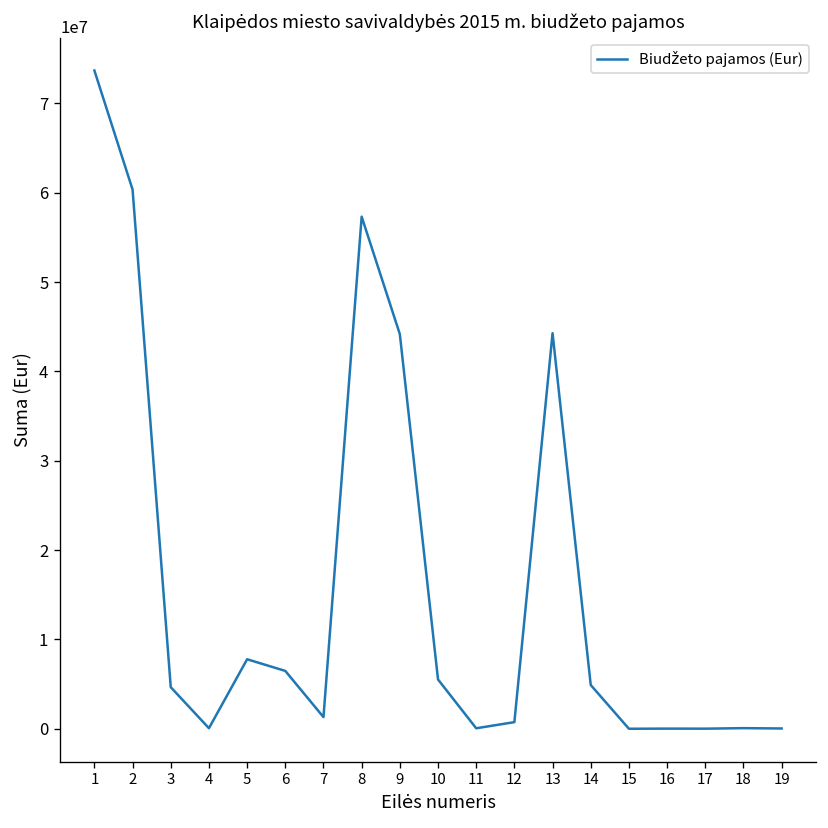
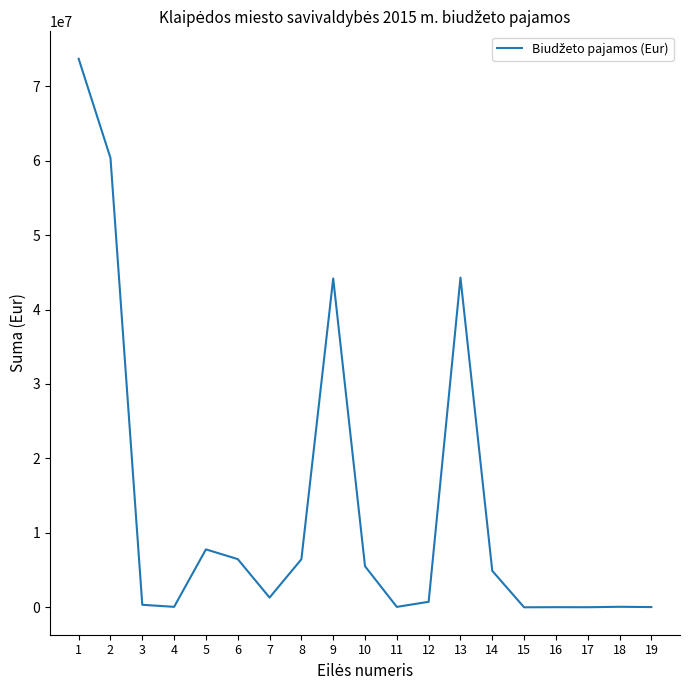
3: 5000000 -> 0
8: 57000000 -> 6000000
